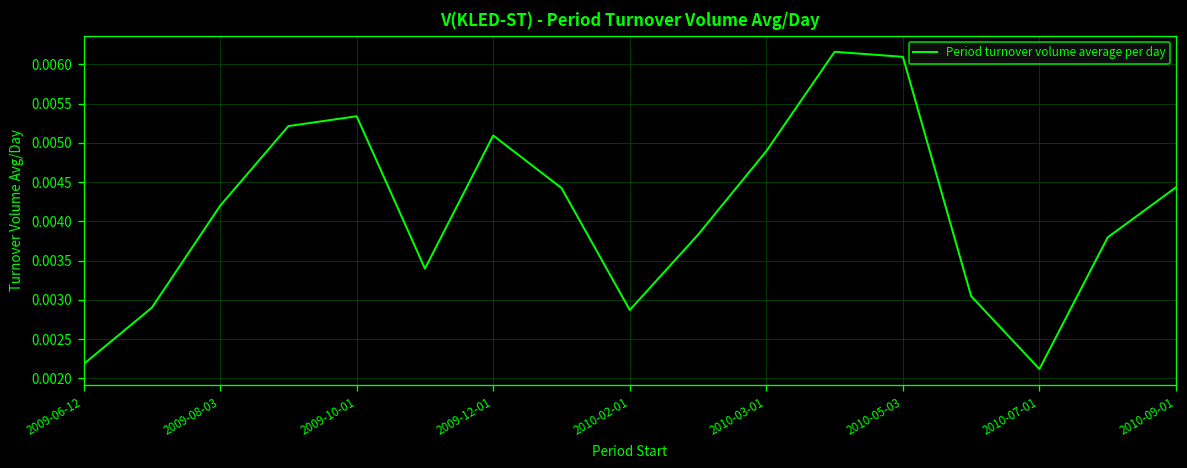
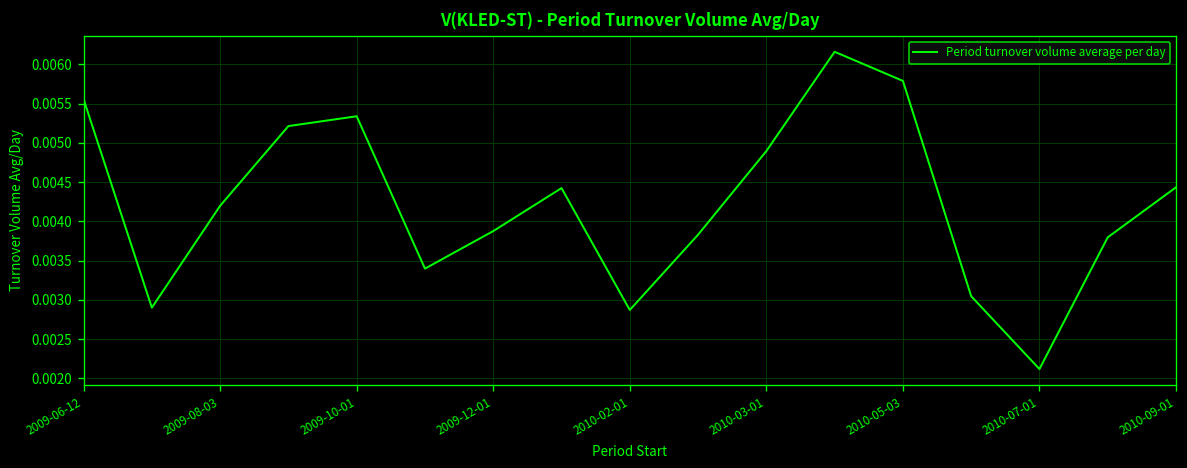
2009-06-12: 0.0022 -> 0.0056
2009-12-01: 0.0051 -> 0.0039
2010-05-03: 0.0061 -> 0.0058
